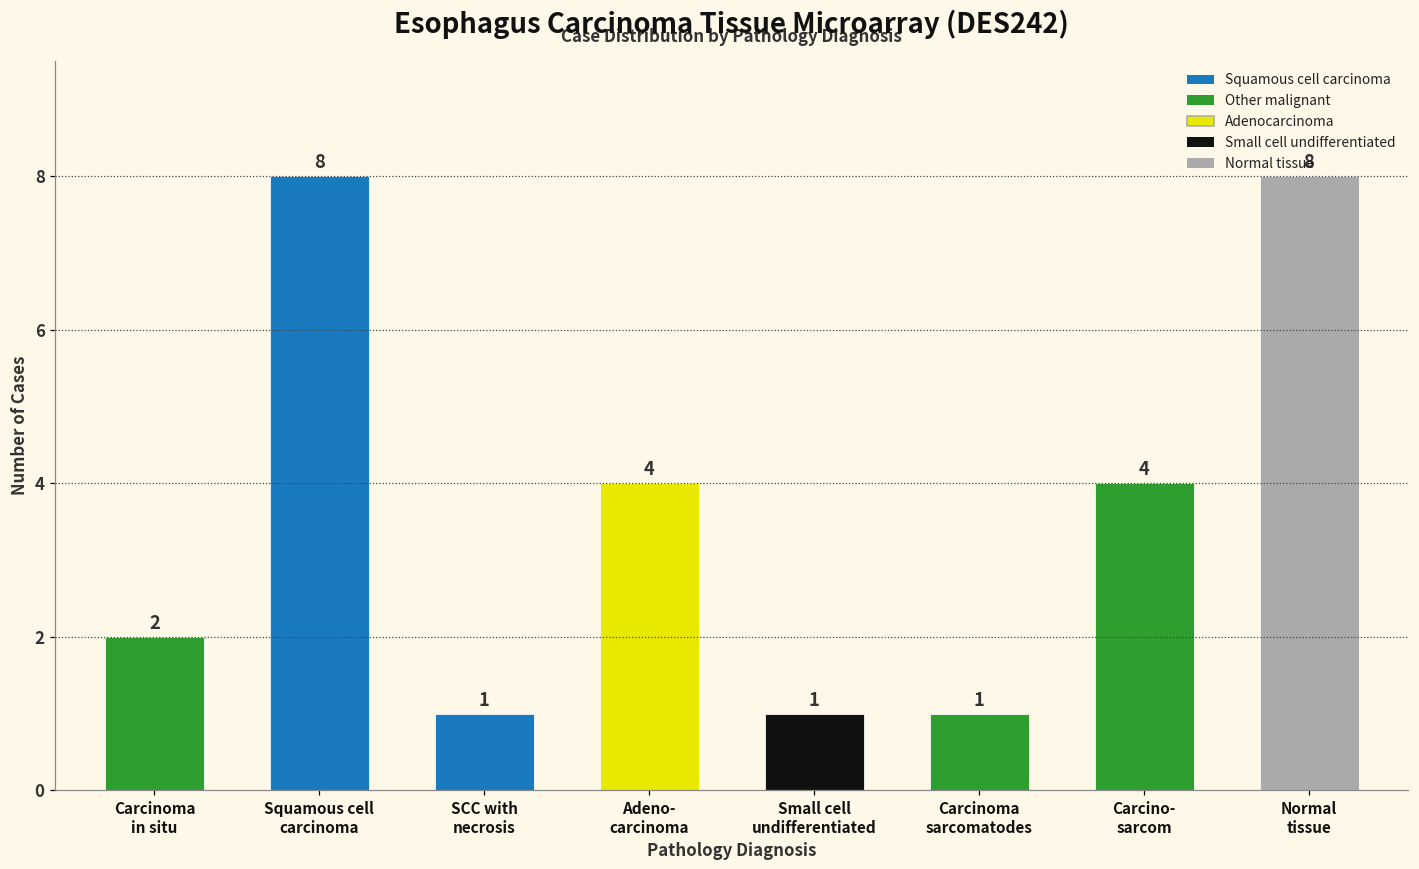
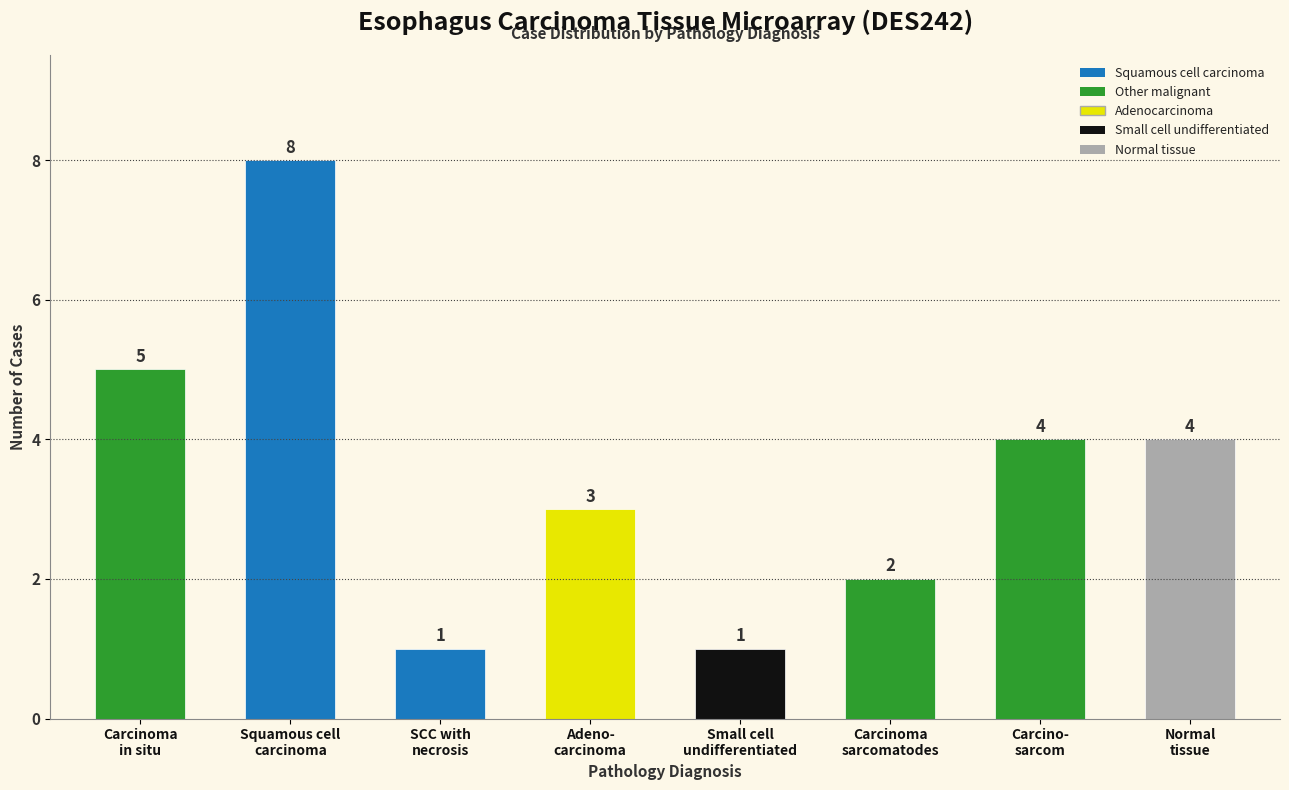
Carcinoma in situ: 2 -> 5
Adeno- carcinoma: 4 -> 3
Carcinoma sarcomatodes: 1 -> 2
Normal tissue: 8 -> 4
